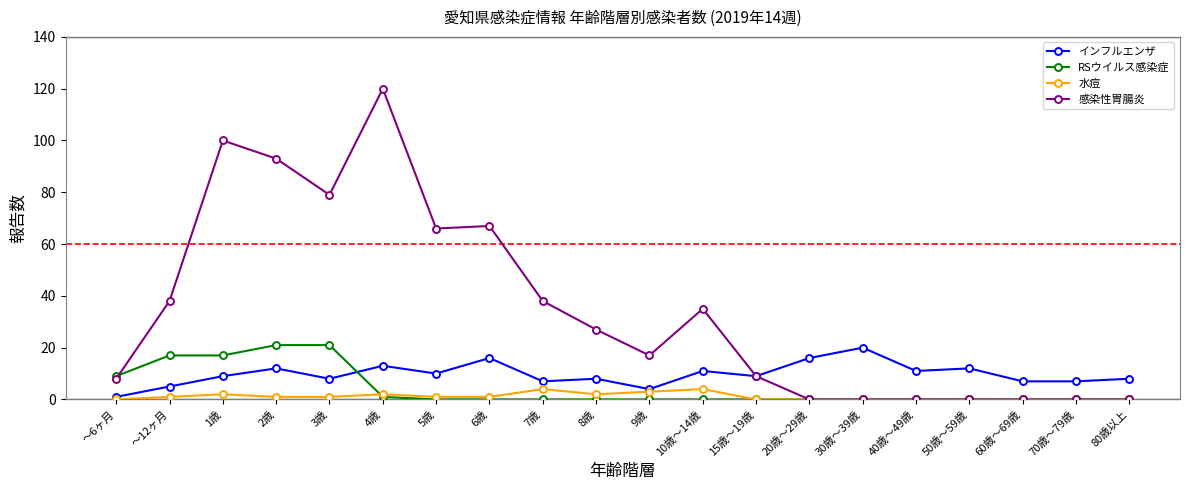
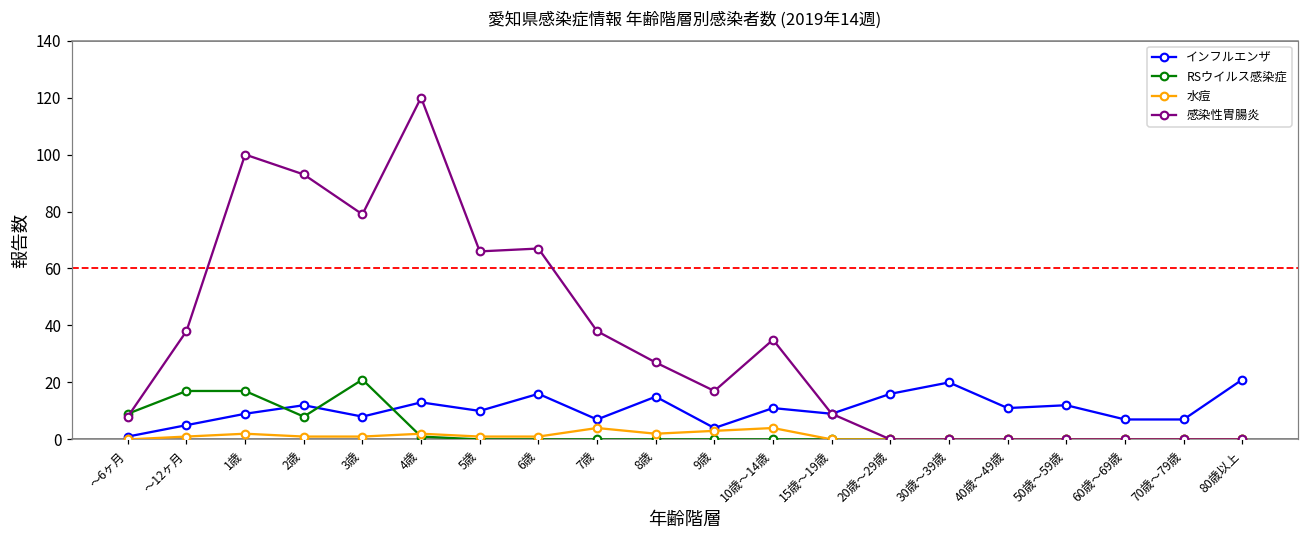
RSウイルス感染症, 2歳: 21 -> 8
インフルエンザ, 8歳: 8 -> 15
インフルエンザ, 80歳以上: 8 -> 21
